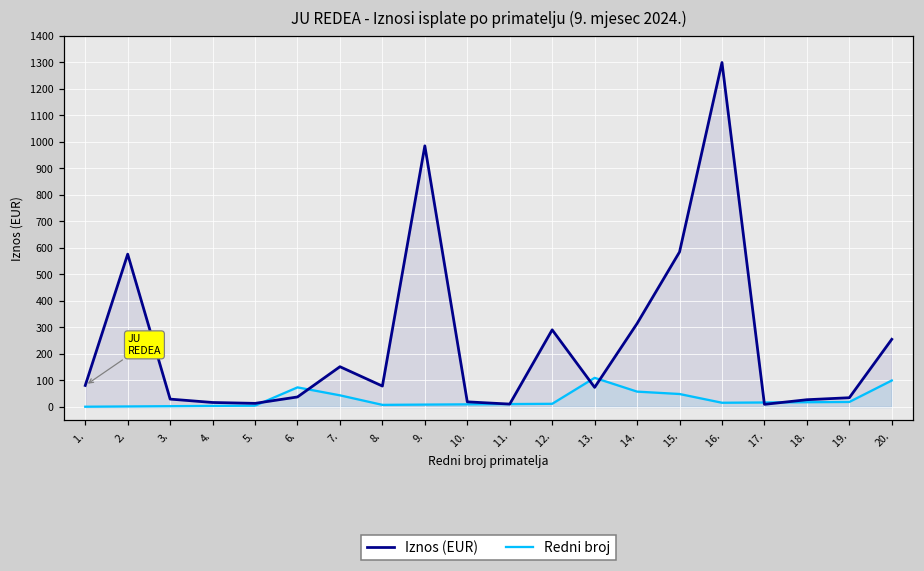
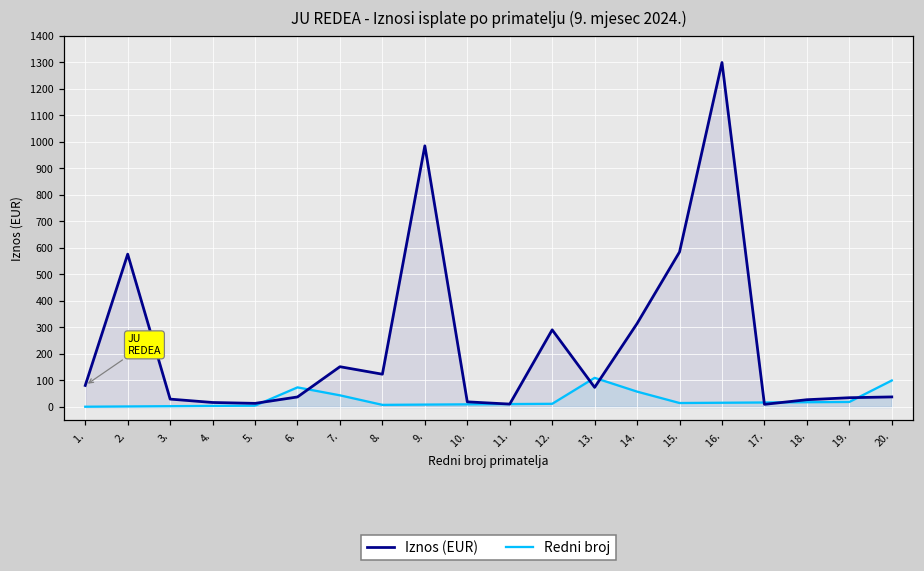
Iznos (EUR), 8.: 80 -> 120
Redni broj, 15.: 50 -> 20
Iznos (EUR), 20.: 260 -> 40
